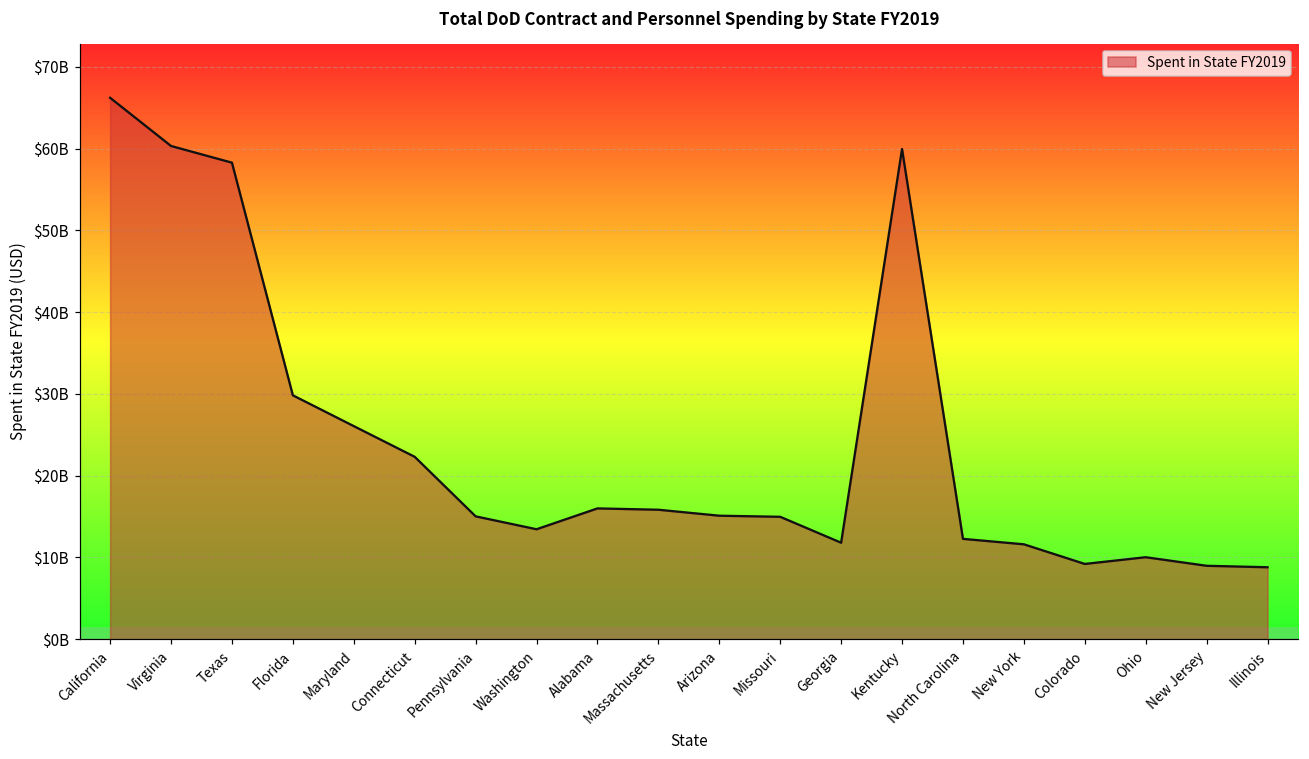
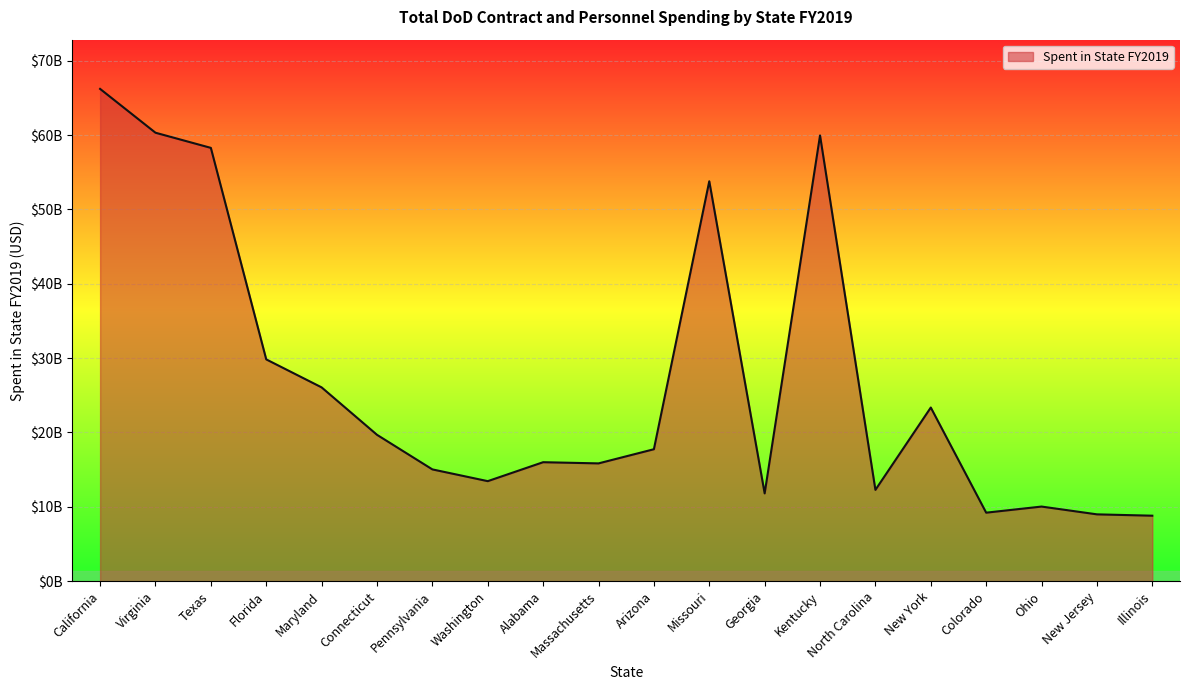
Connecticut: $22000000000 -> $20000000000
Arizona: $15000000000 -> $18000000000
Missouri: $15000000000 -> $54000000000
New York: $12000000000 -> $23000000000
